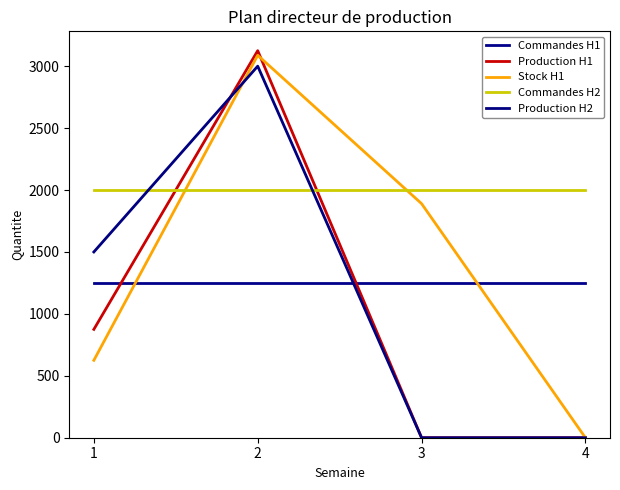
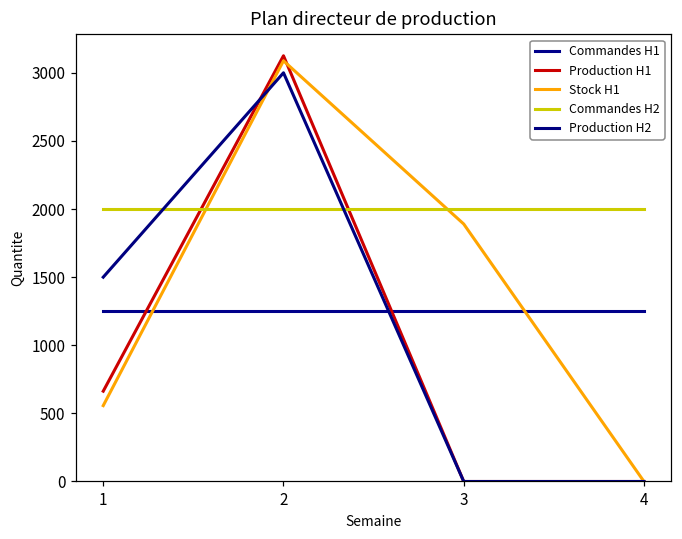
Production H1, 1: 880 -> 660
Stock H1, 1: 630 -> 560
